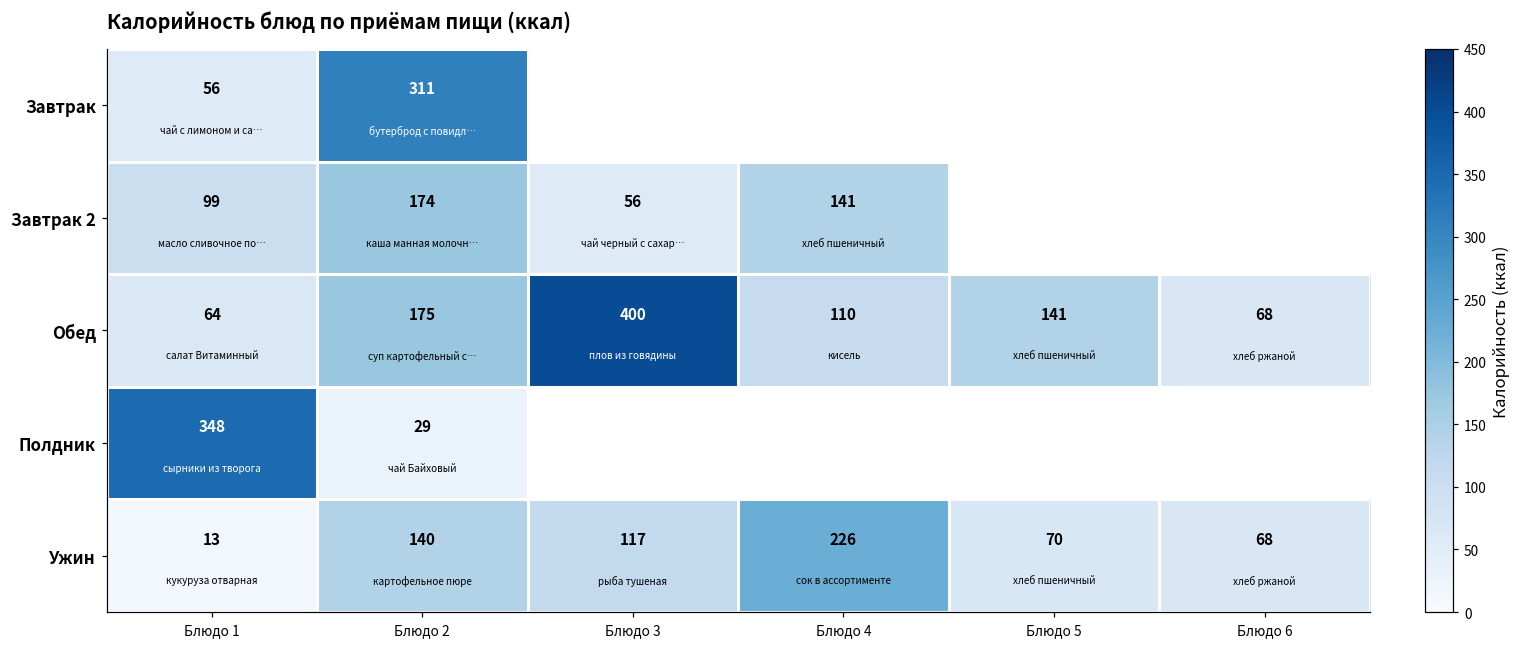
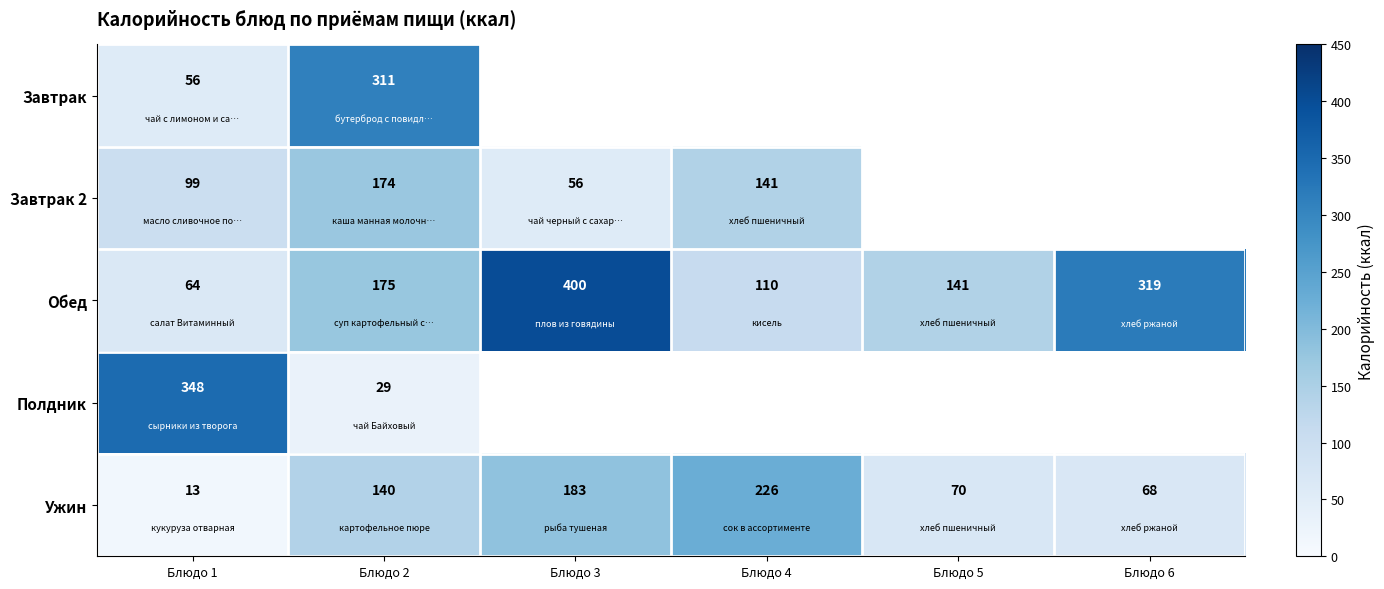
Обед, Блюдо 6: 68 -> 319
Ужин, Блюдо 3: 117 -> 183
